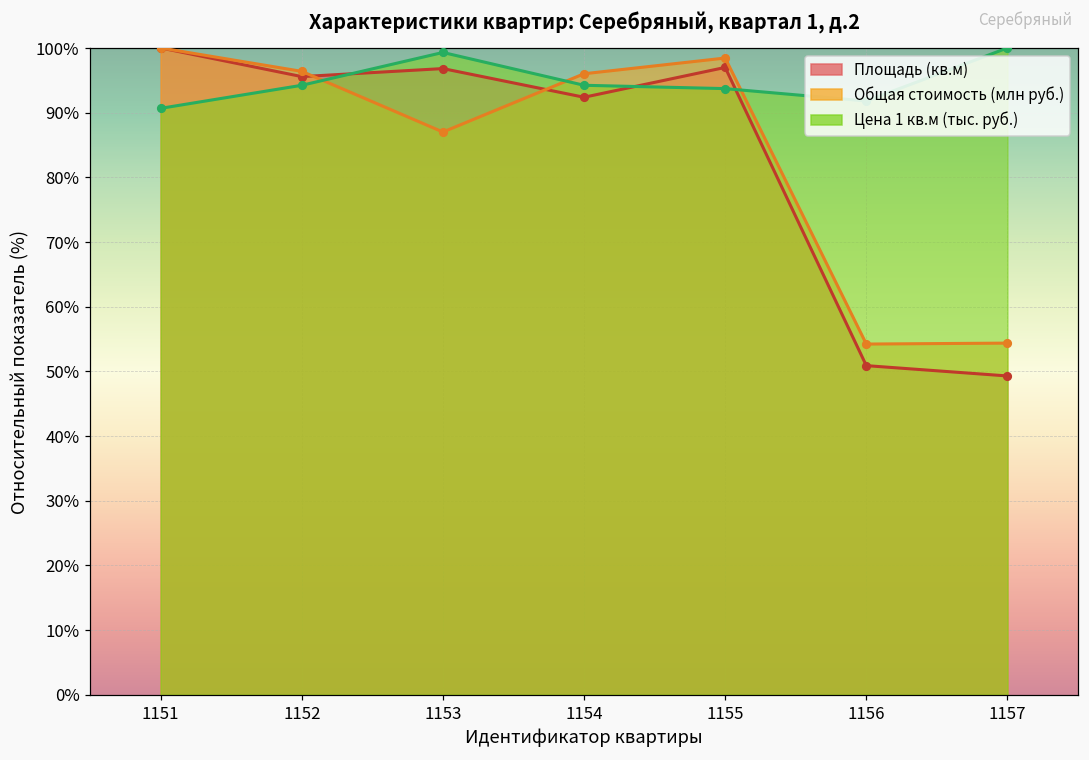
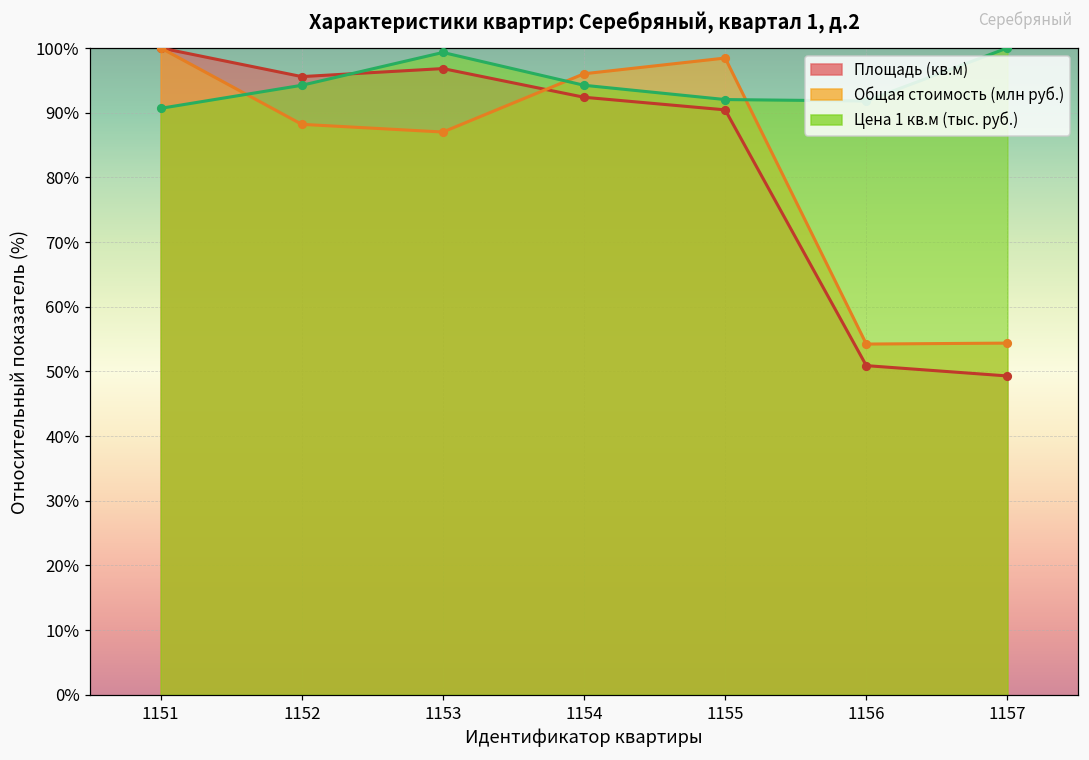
Общая стоимость (млн руб.), 1152: 96% -> 88%
Площадь (кв.м), 1155: 97% -> 90%
Цена 1 кв.м (тыс. руб.), 1155: 94% -> 92%
